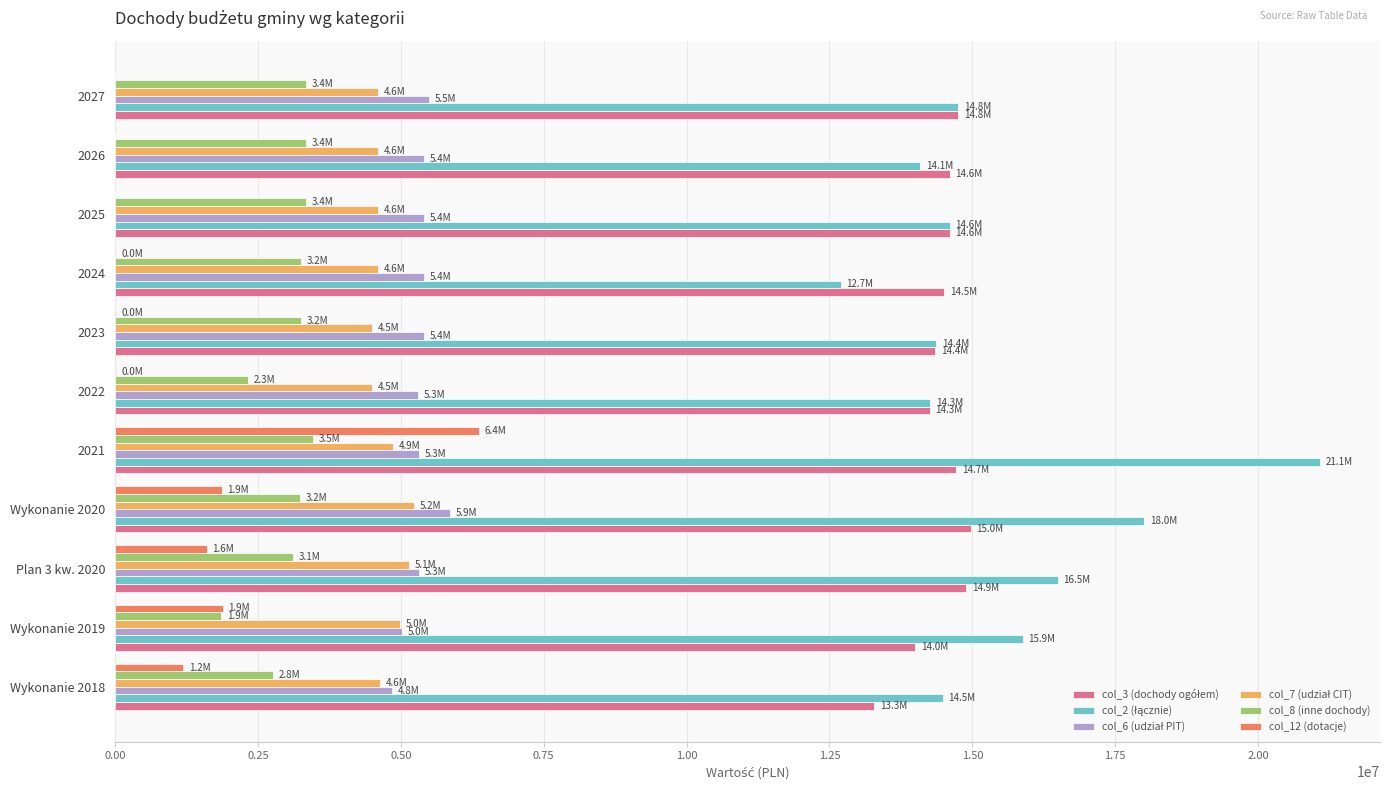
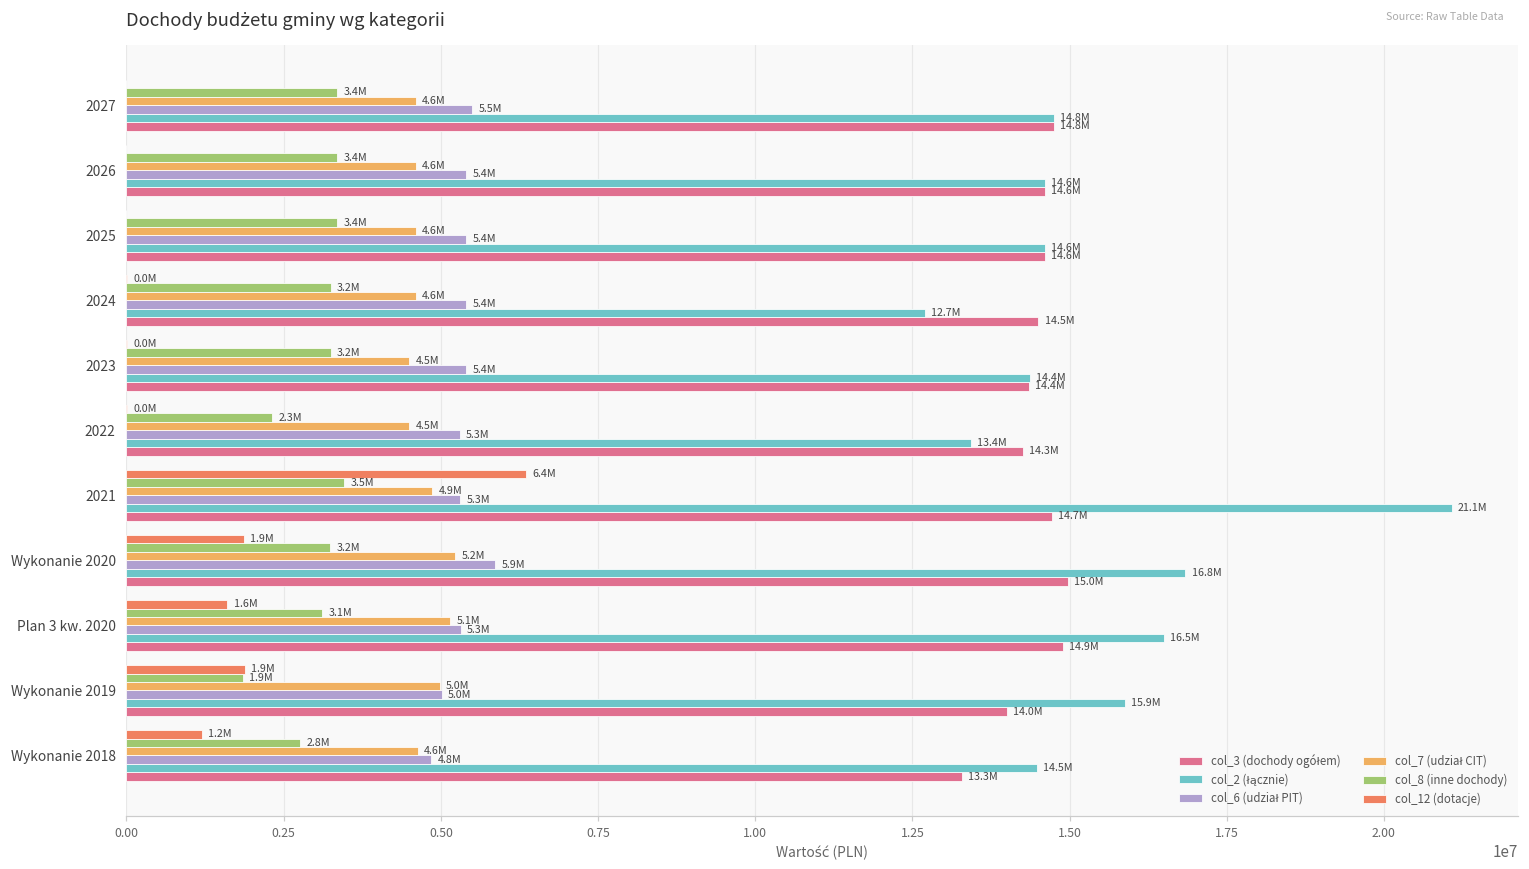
col_2 (łącznie), 2026: 14.1M -> 14.6M
col_2 (łącznie), 2022: 14.3M -> 13.4M
col_2 (łącznie), Wykonanie 2020: 18.0M -> 16.8M
